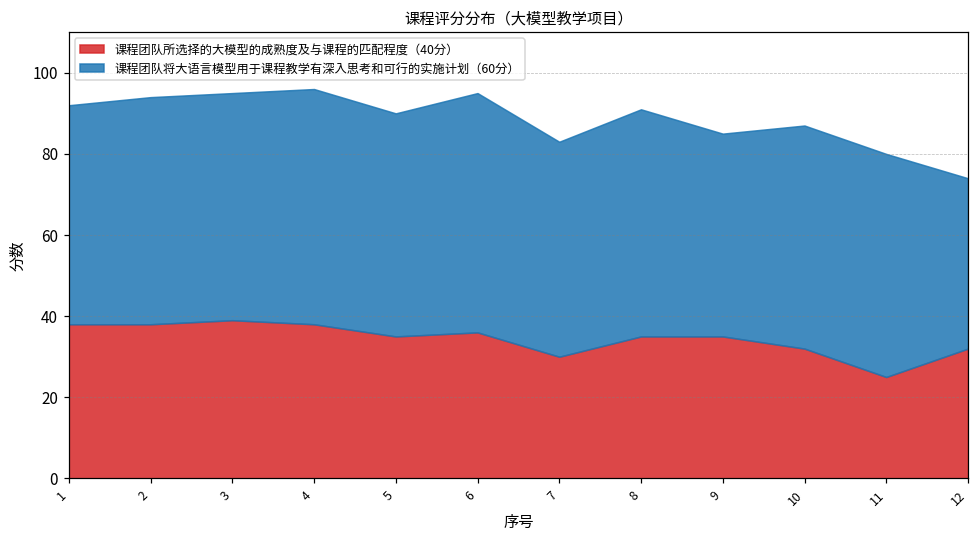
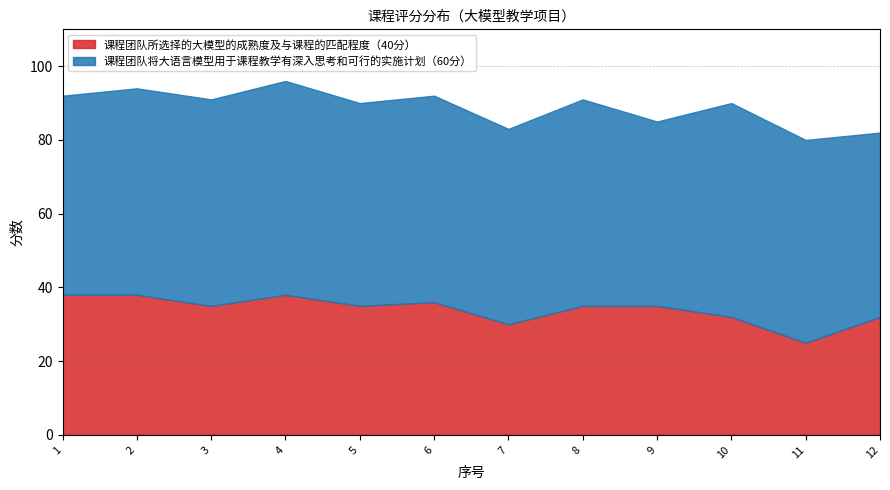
课程团队所选择的大模型的成熟度及与课程的匹配程度（40分）, 3: 39 -> 35
课程团队将大语言模型用于课程教学有深入思考和可行的实施计划（60分）, 6: 59 -> 56
课程团队将大语言模型用于课程教学有深入思考和可行的实施计划（60分）, 10: 55 -> 58
课程团队将大语言模型用于课程教学有深入思考和可行的实施计划（60分）, 12: 42 -> 50
